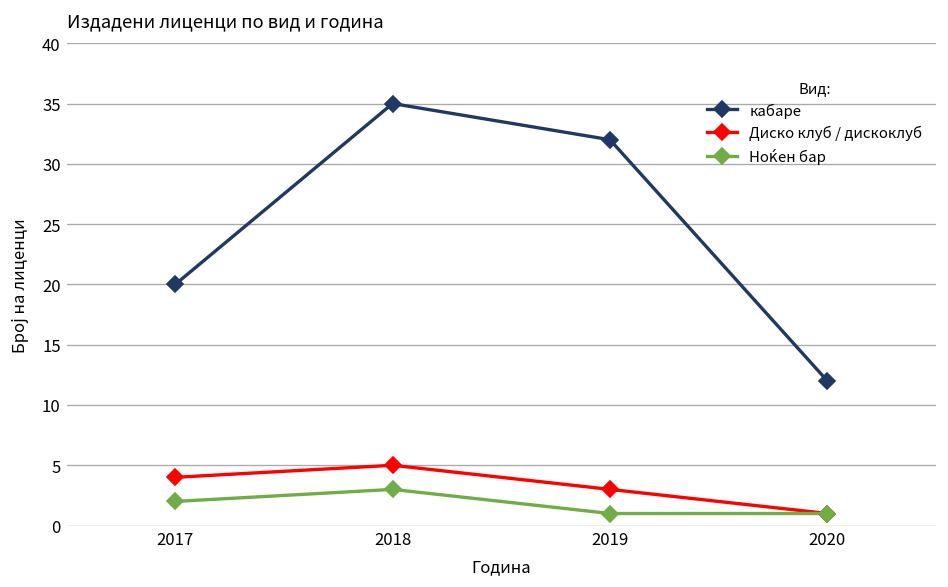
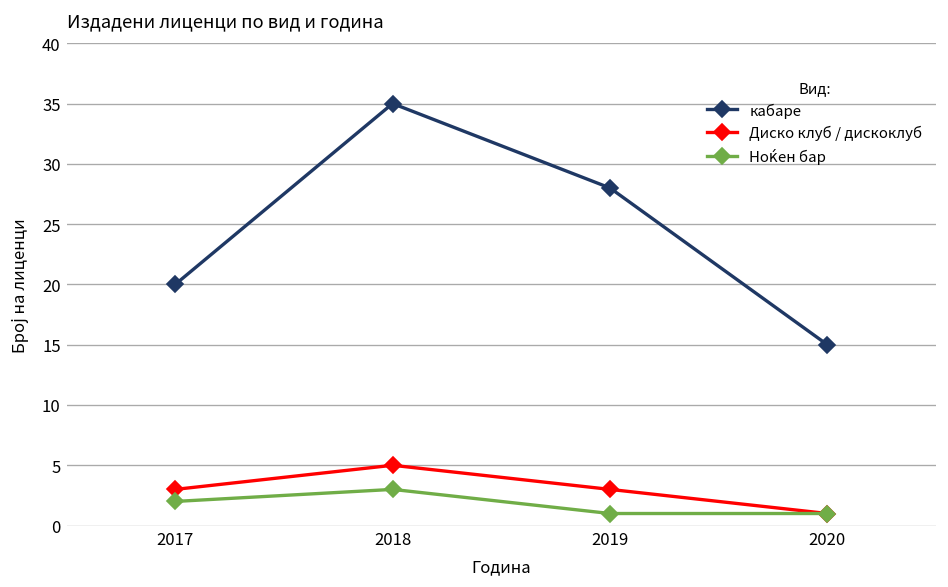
Диско клуб / дискоклуб, 2017: 4 -> 3
кабаре, 2019: 32 -> 28
кабаре, 2020: 12 -> 15
